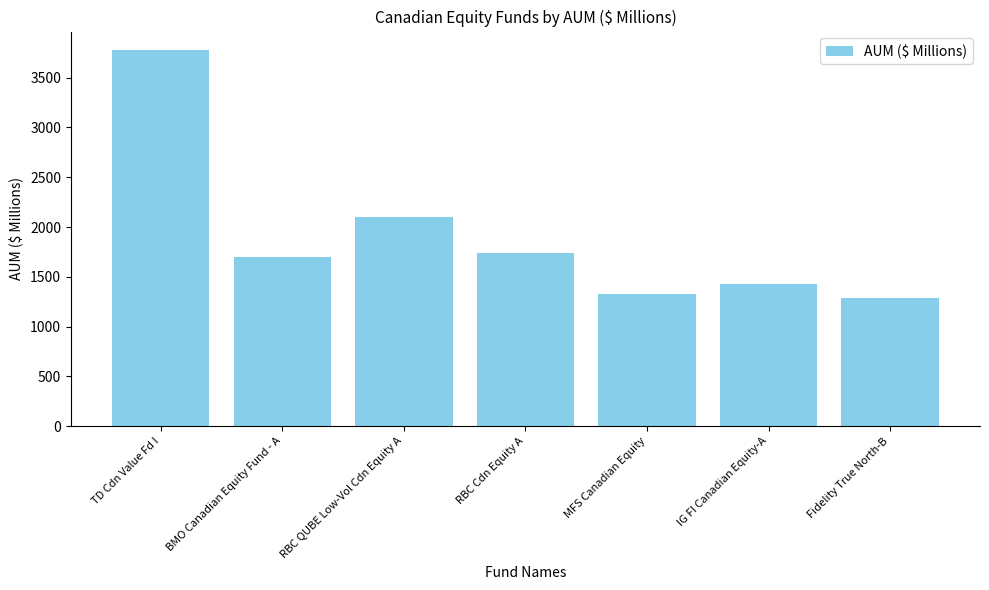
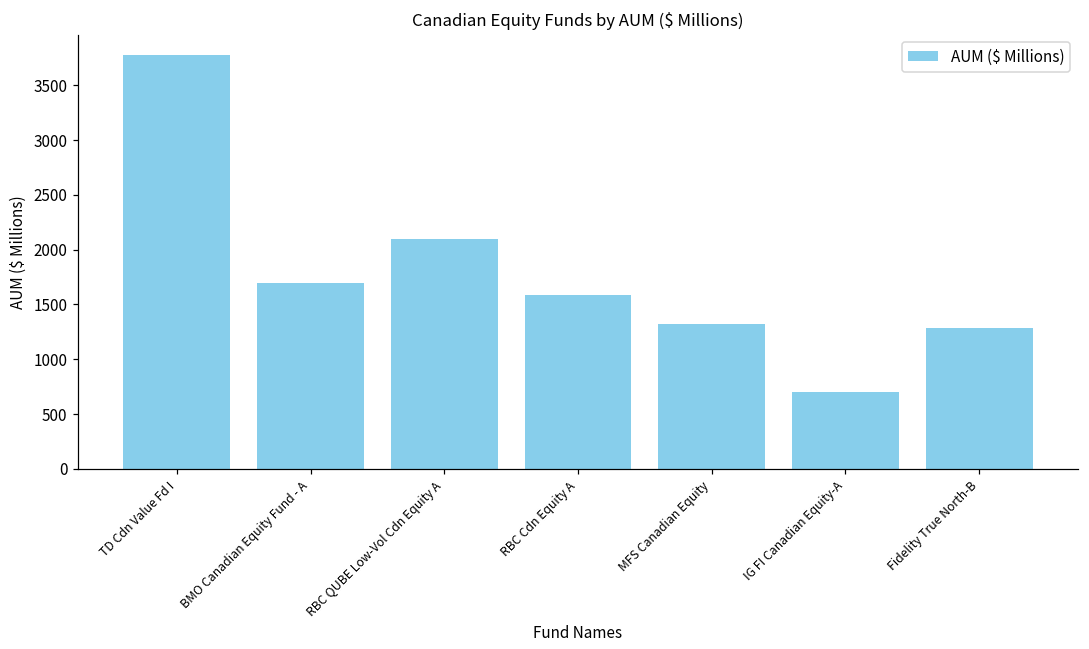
RBC Cdn Equity A: 1700 -> 1600
IG FI Canadian Equity-A: 1400 -> 700
